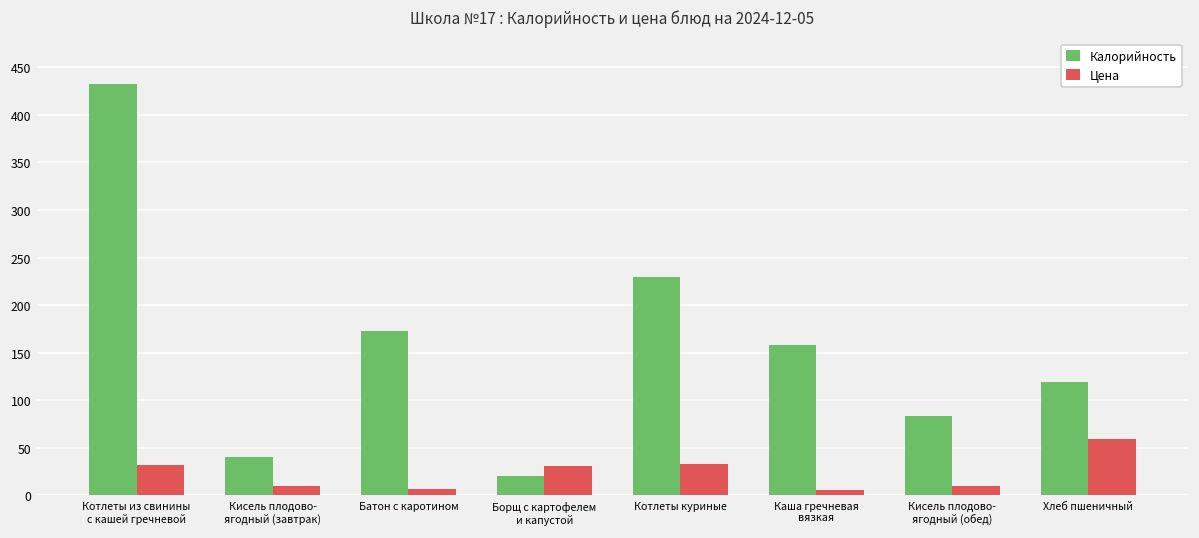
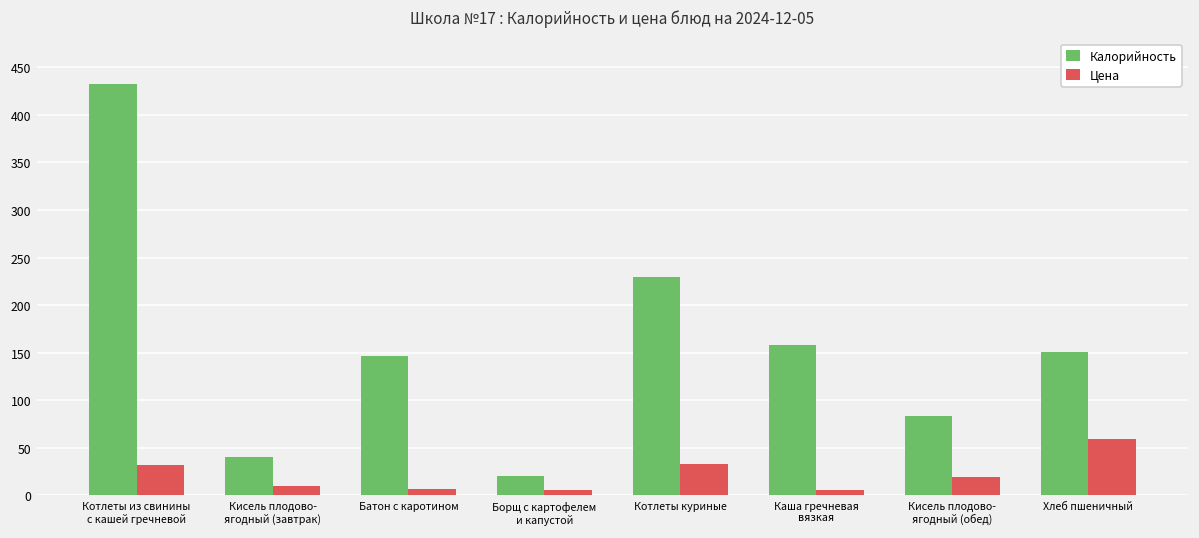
Калорийность, Батон с каротином: 170 -> 150
Цена, Борщ с картофелем и капустой: 30 -> 10
Цена, Кисель плодово- ягодный (обед): 10 -> 20
Калорийность, Хлеб пшеничный: 120 -> 150
